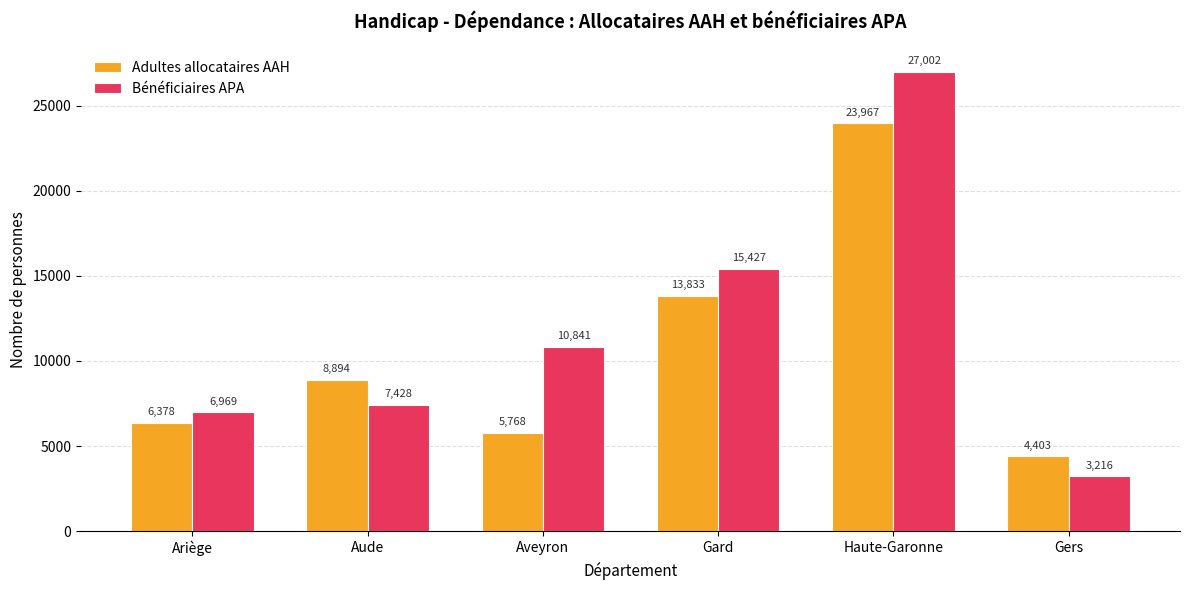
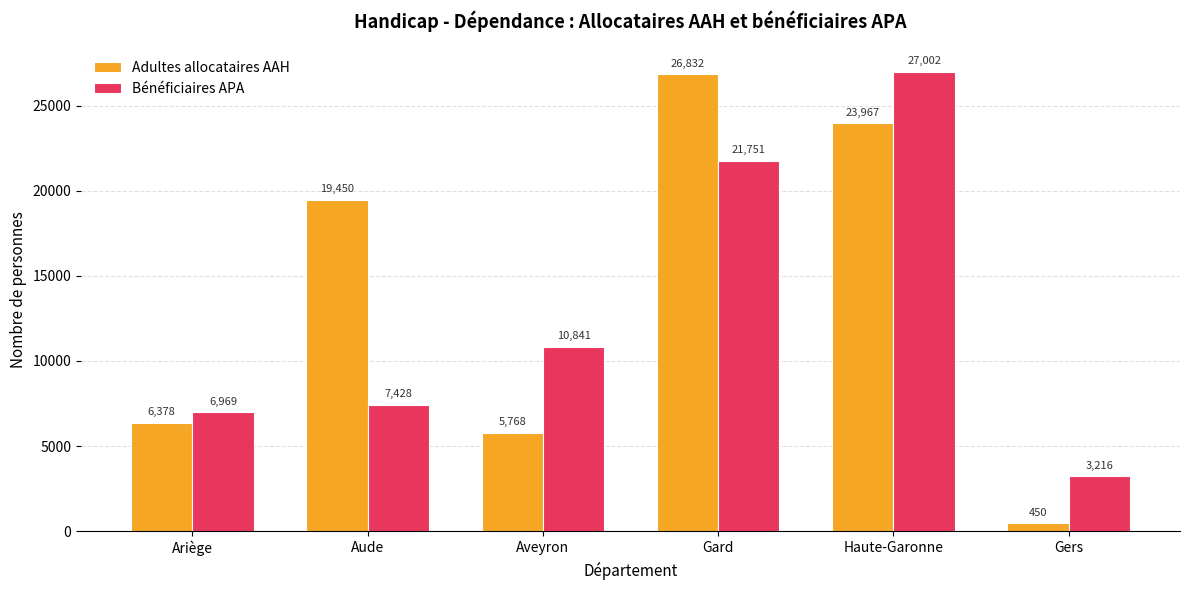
Adultes allocataires AAH, Aude: 8,894 -> 19,450
Adultes allocataires AAH, Gard: 13,833 -> 26,832
Bénéficiaires APA, Gard: 15,427 -> 21,751
Adultes allocataires AAH, Gers: 4,403 -> 450
